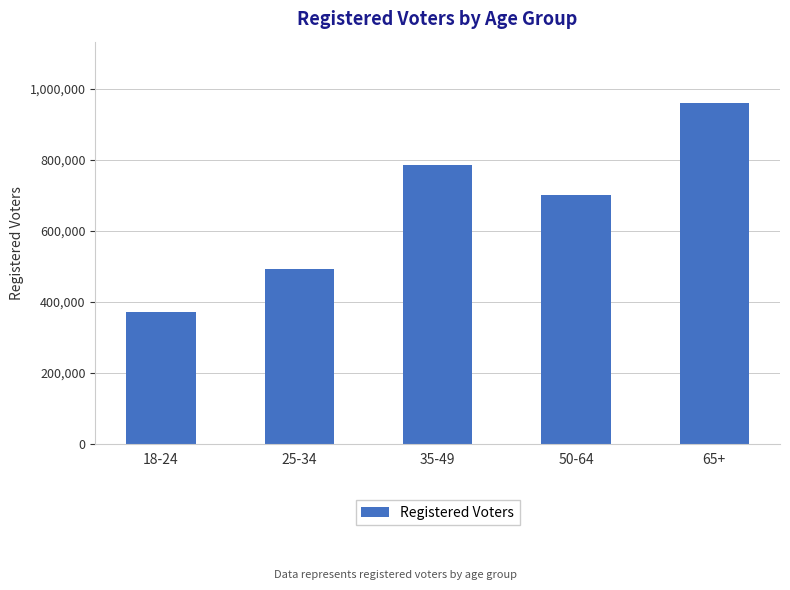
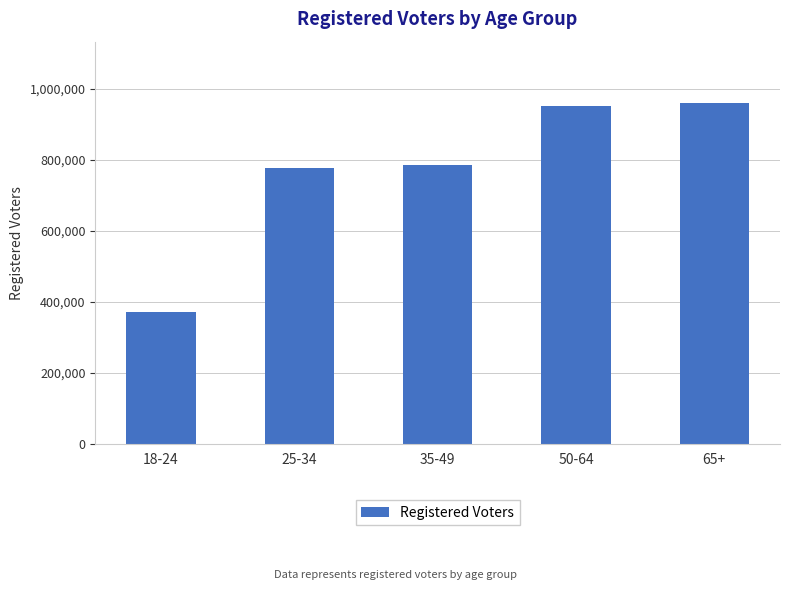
25-34: 490,000 -> 780,000
50-64: 700,000 -> 950,000
